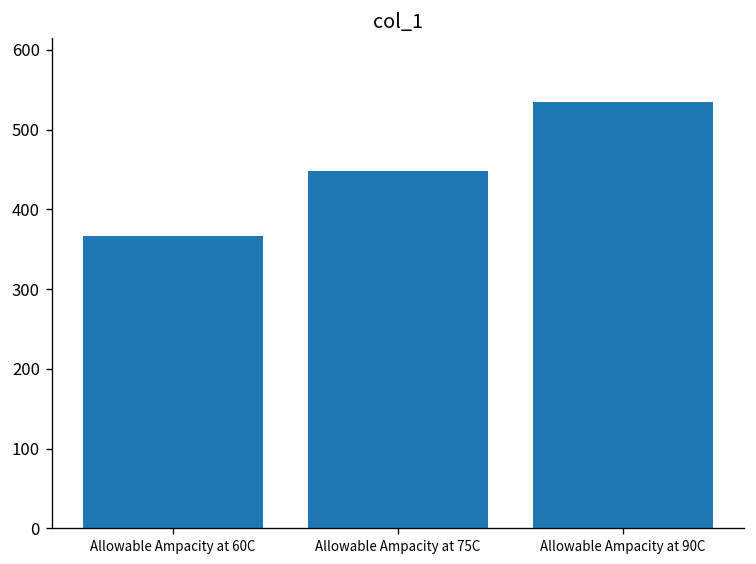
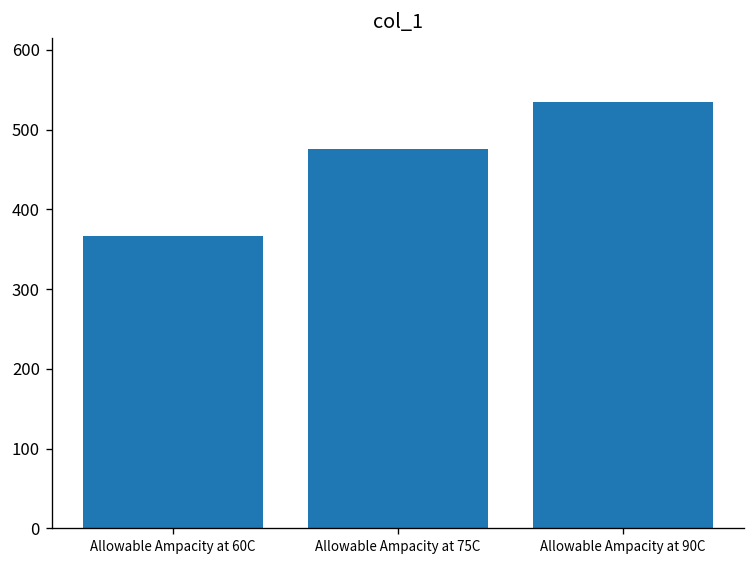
Allowable Ampacity at 75C: 450 -> 480
